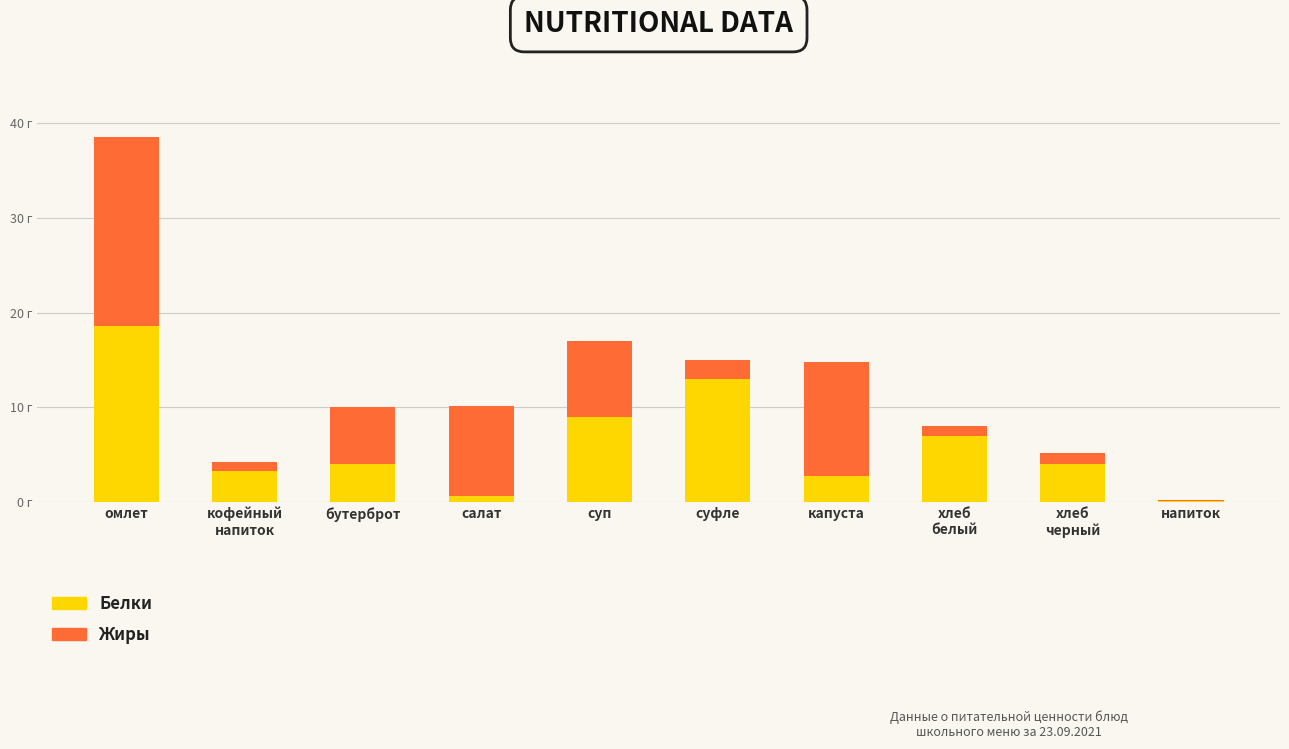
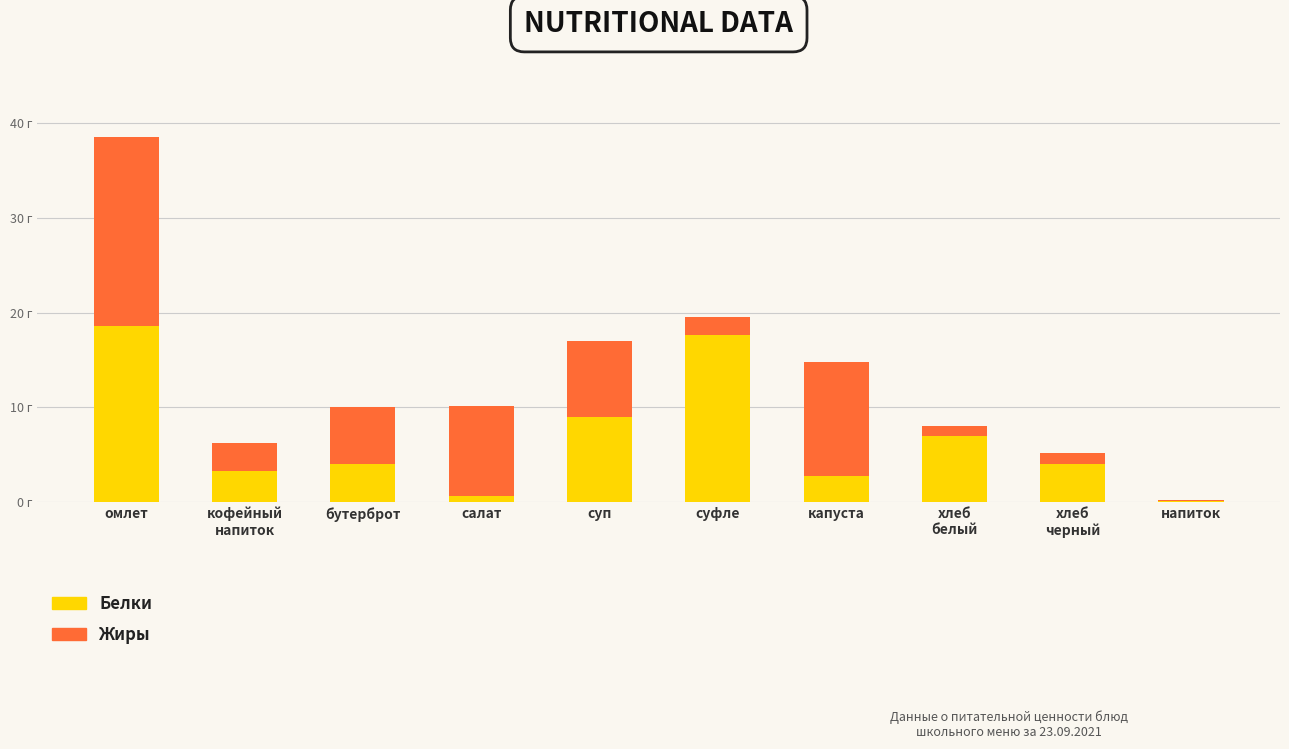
Жиры, кофейный напиток: 1 г -> 3 г
Белки, суфле: 13 г -> 18 г
